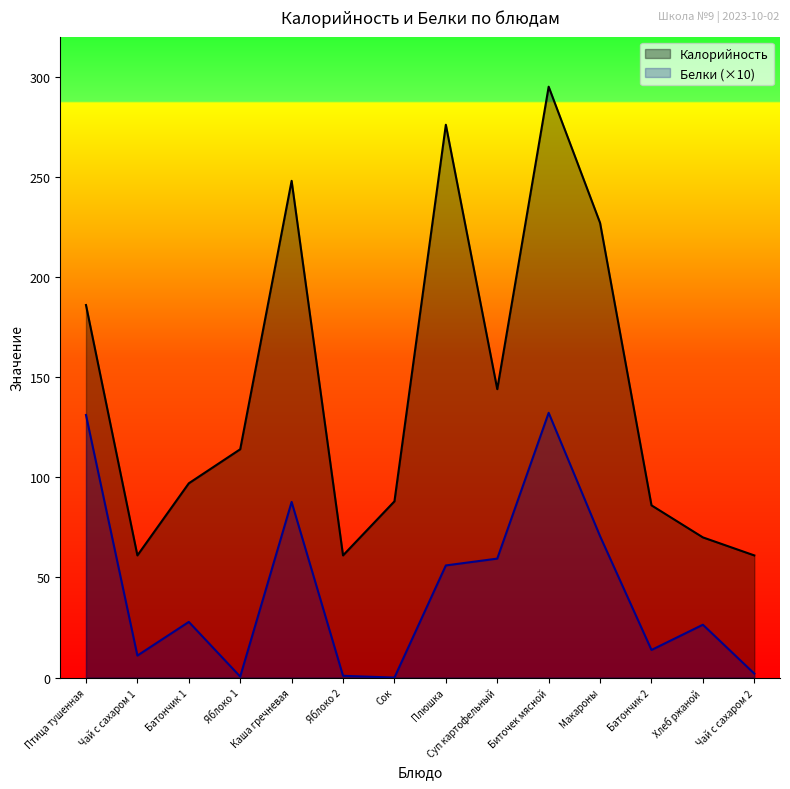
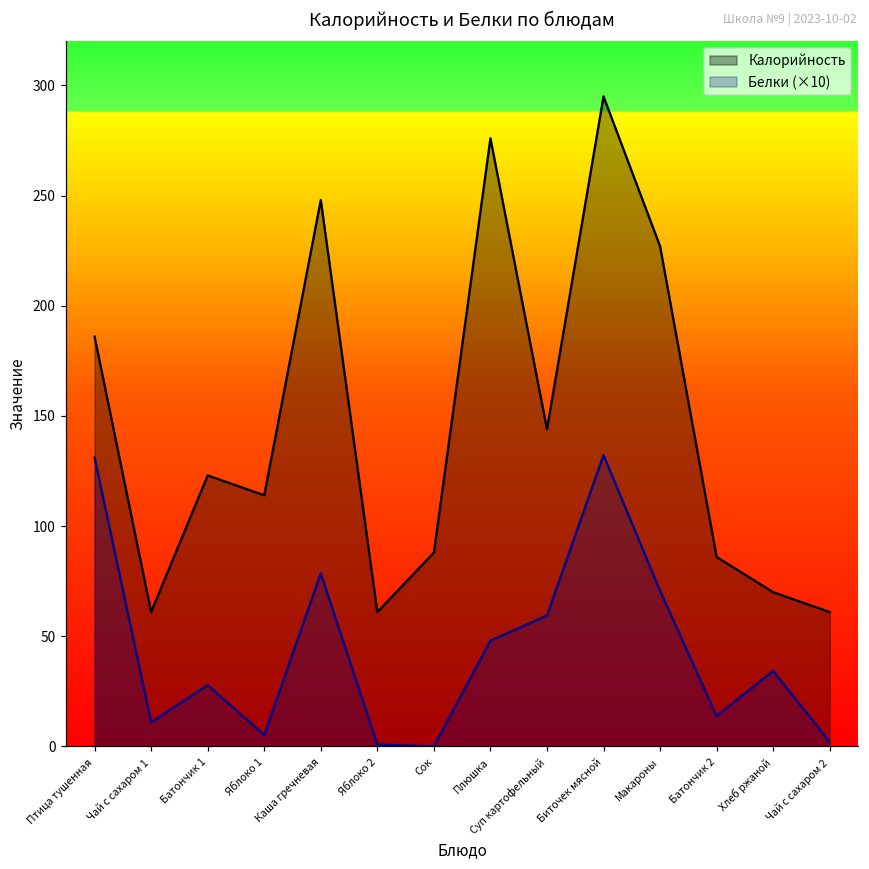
Калорийность, Батончик 1: 97 -> 123
Белки (×10), Яблоко 1: 1 -> 5
Белки (×10), Каша гречневая: 88 -> 79
Белки (×10), Плюшка: 56 -> 48
Белки (×10), Хлеб ржаной: 26 -> 34
